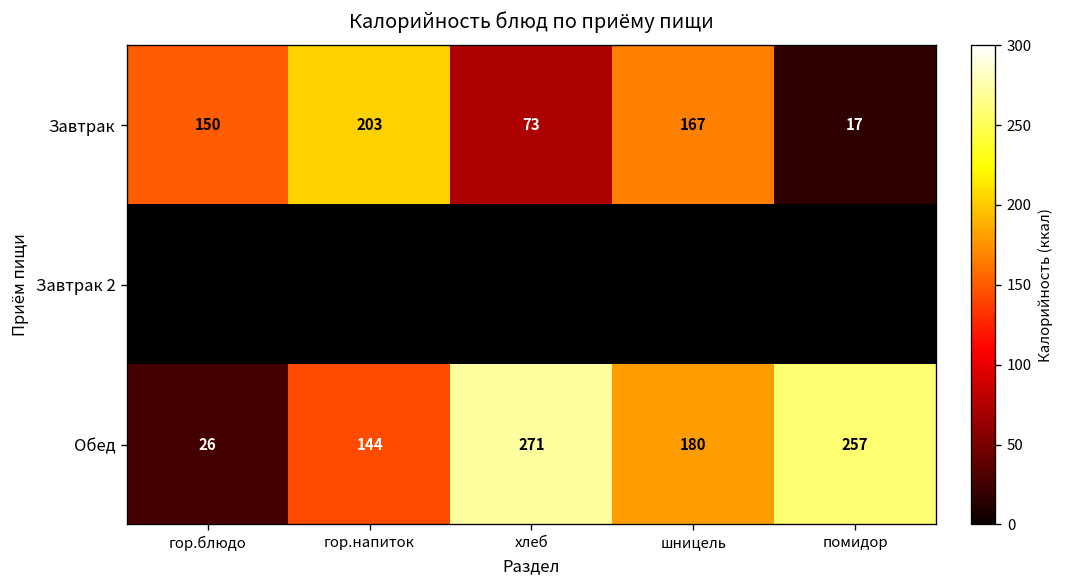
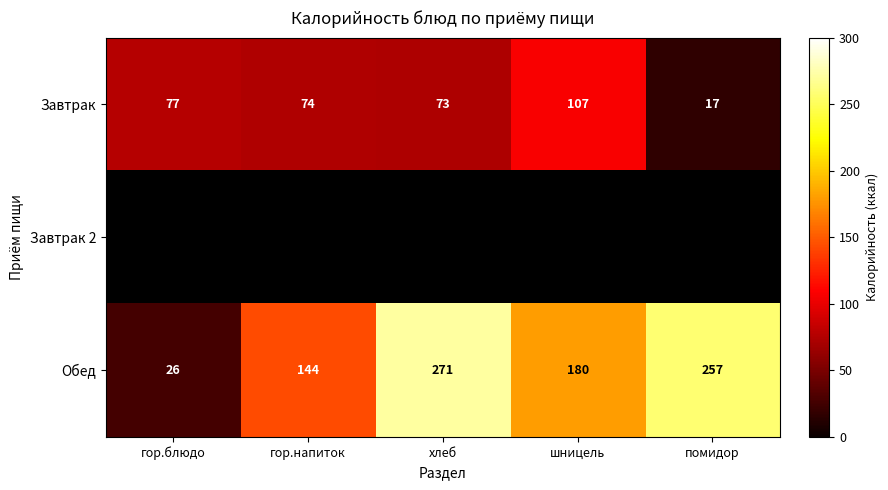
Завтрак, гор.блюдо: 150 -> 77
Завтрак, гор.напиток: 203 -> 74
Завтрак, шницель: 167 -> 107
